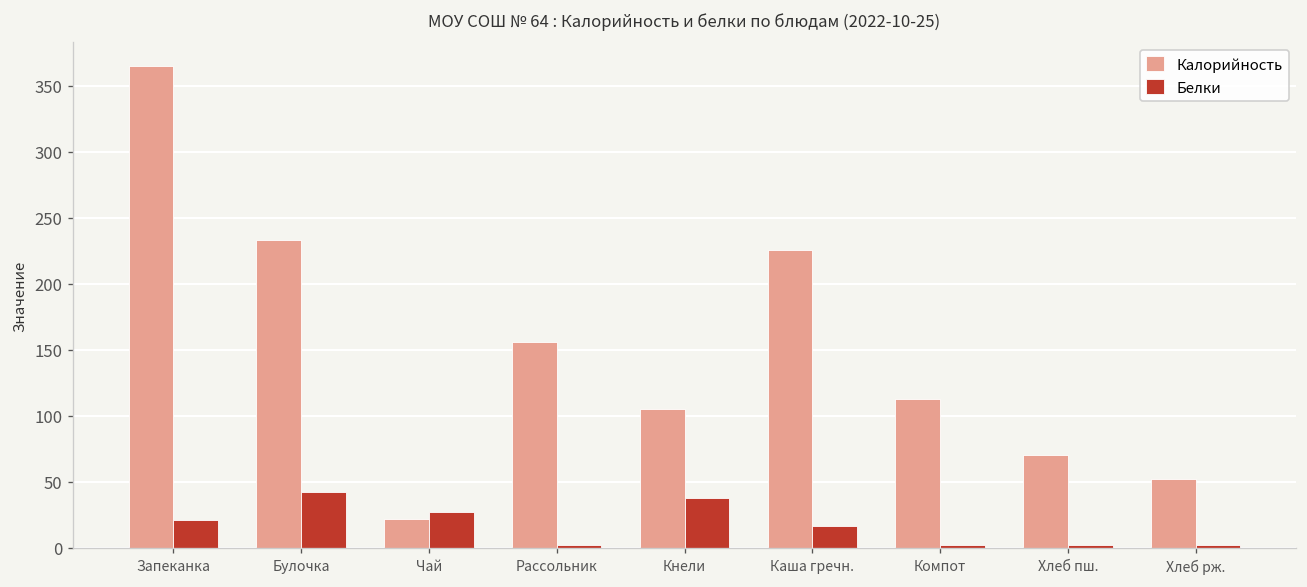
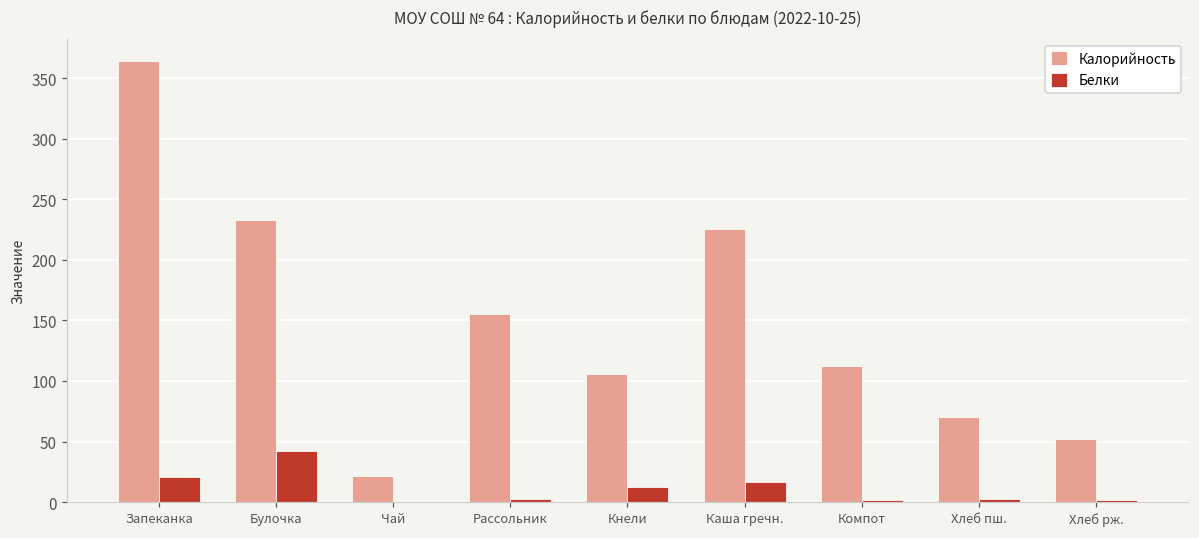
Белки, Чай: 27 -> 0
Белки, Кнели: 38 -> 13
